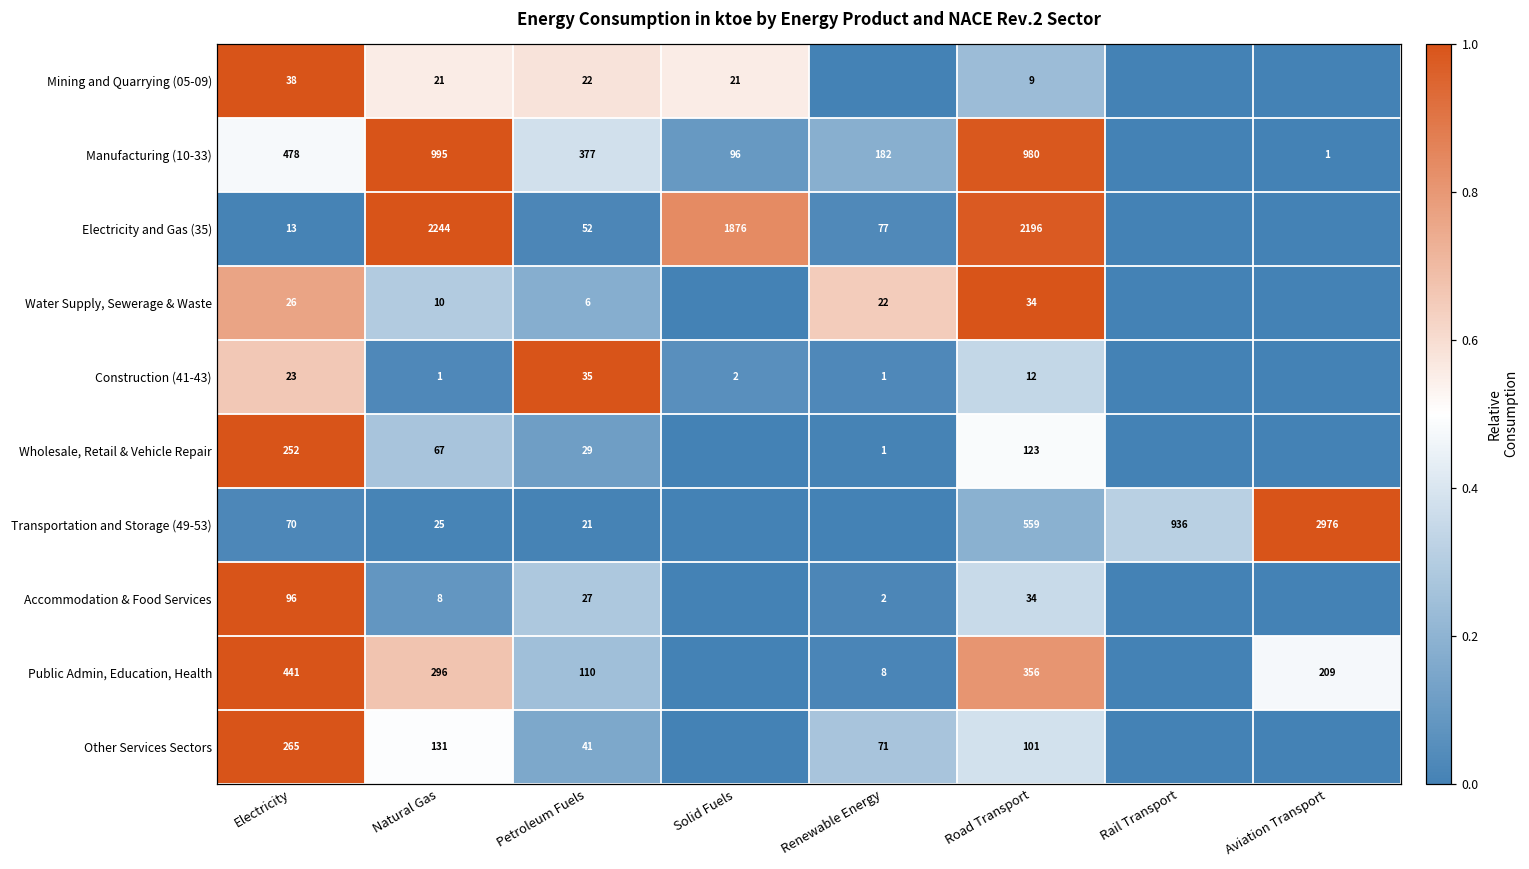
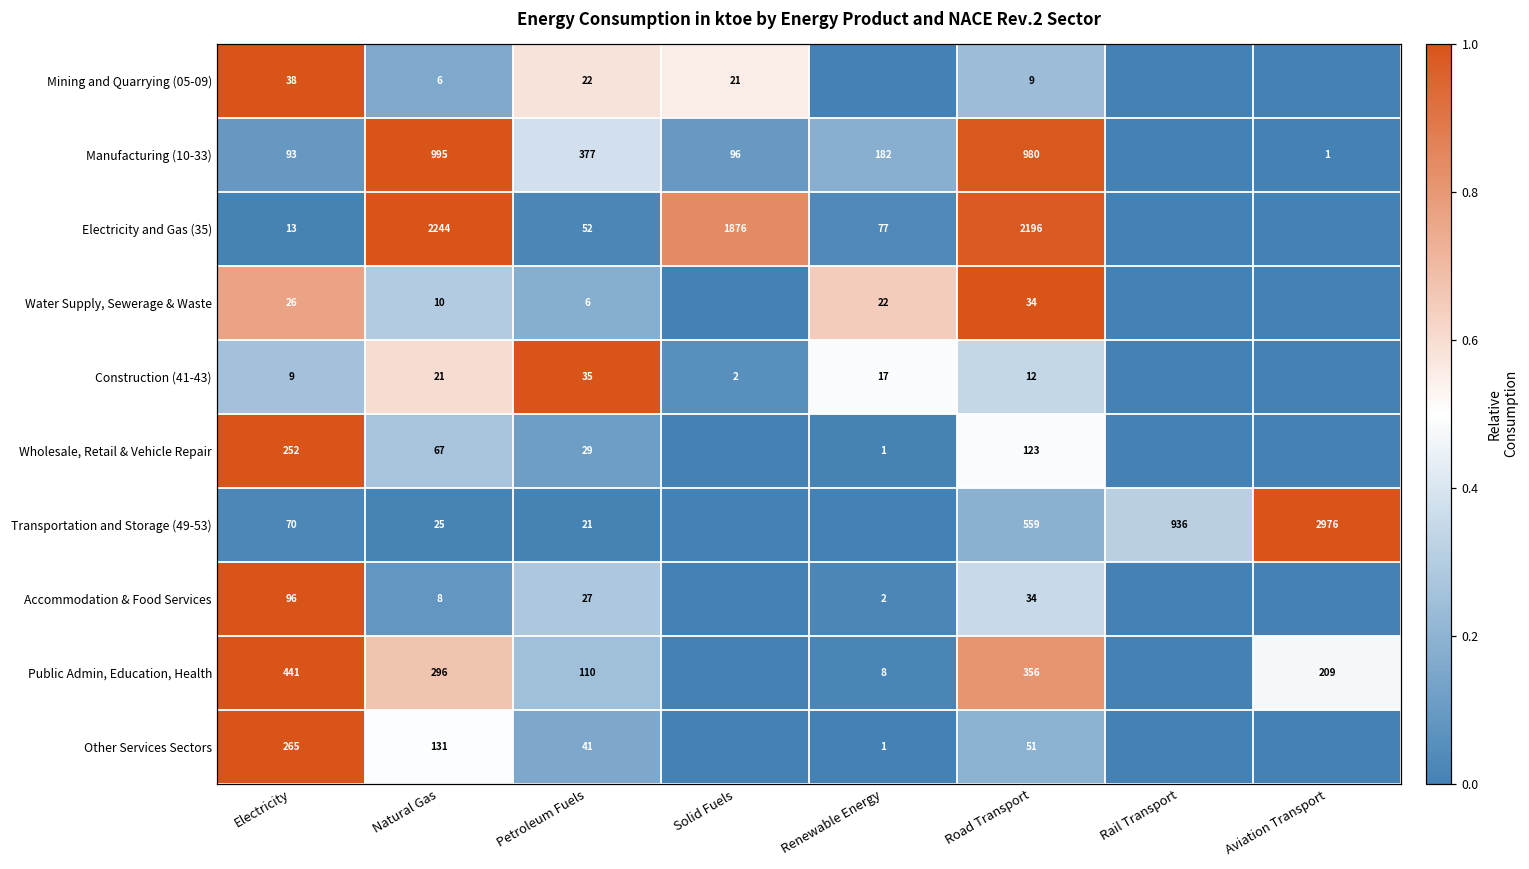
Mining and Quarrying (05-09), Natural Gas: 21 -> 6
Manufacturing (10-33), Electricity: 478 -> 93
Construction (41-43), Electricity: 23 -> 9
Construction (41-43), Natural Gas: 1 -> 21
Construction (41-43), Renewable Energy: 1 -> 17
Other Services Sectors, Renewable Energy: 71 -> 1
Other Services Sectors, Road Transport: 101 -> 51
